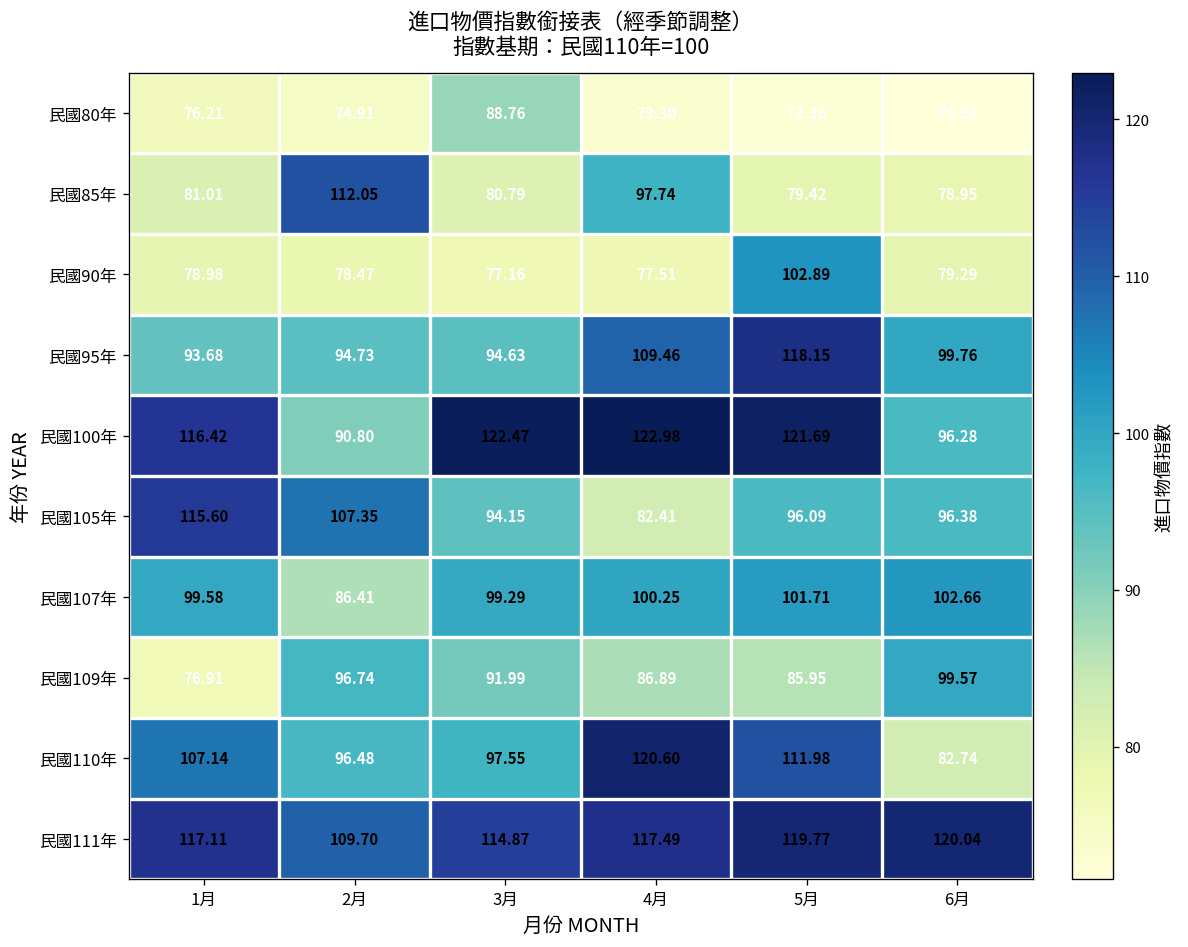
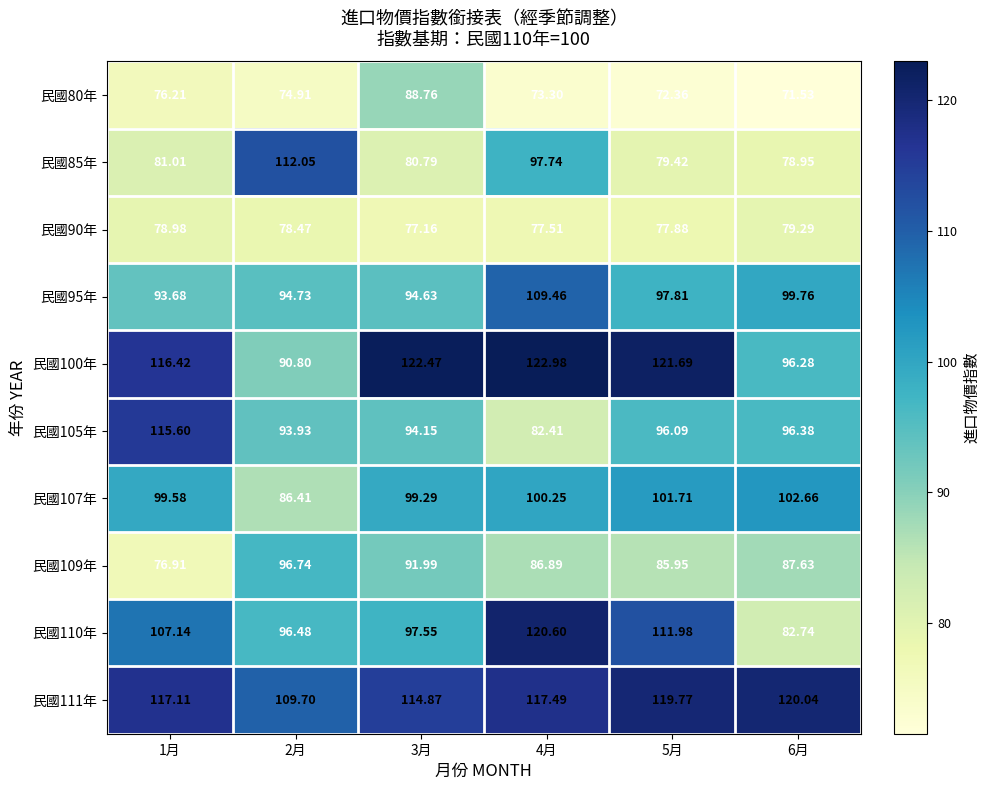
民國90年, 5月: 102.89 -> 77.88
民國95年, 5月: 118.15 -> 97.81
民國105年, 2月: 107.35 -> 93.93
民國109年, 6月: 99.57 -> 87.63
